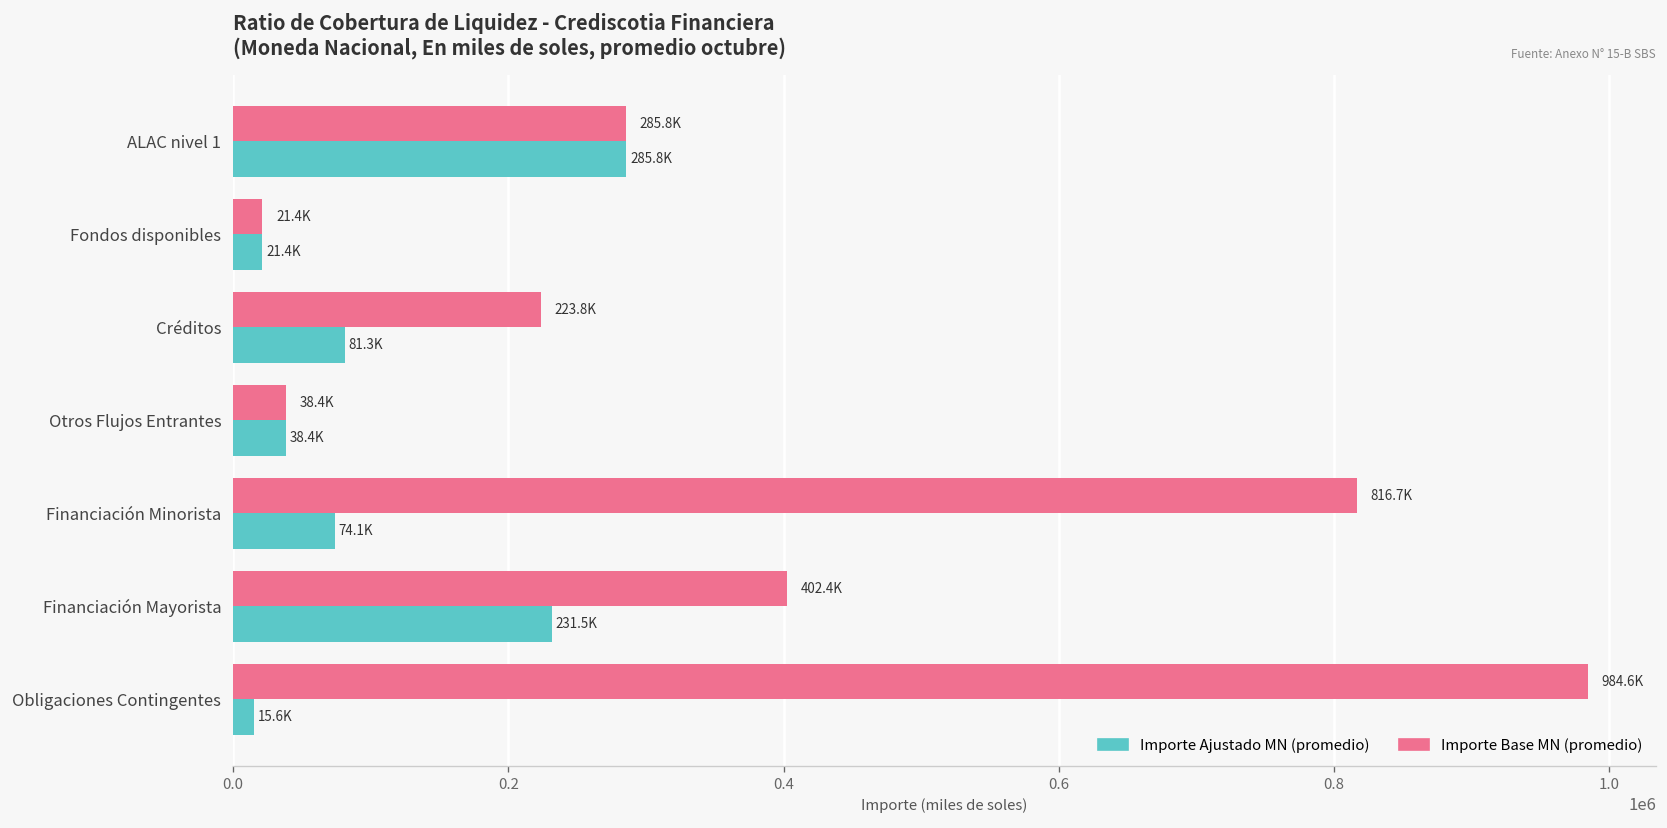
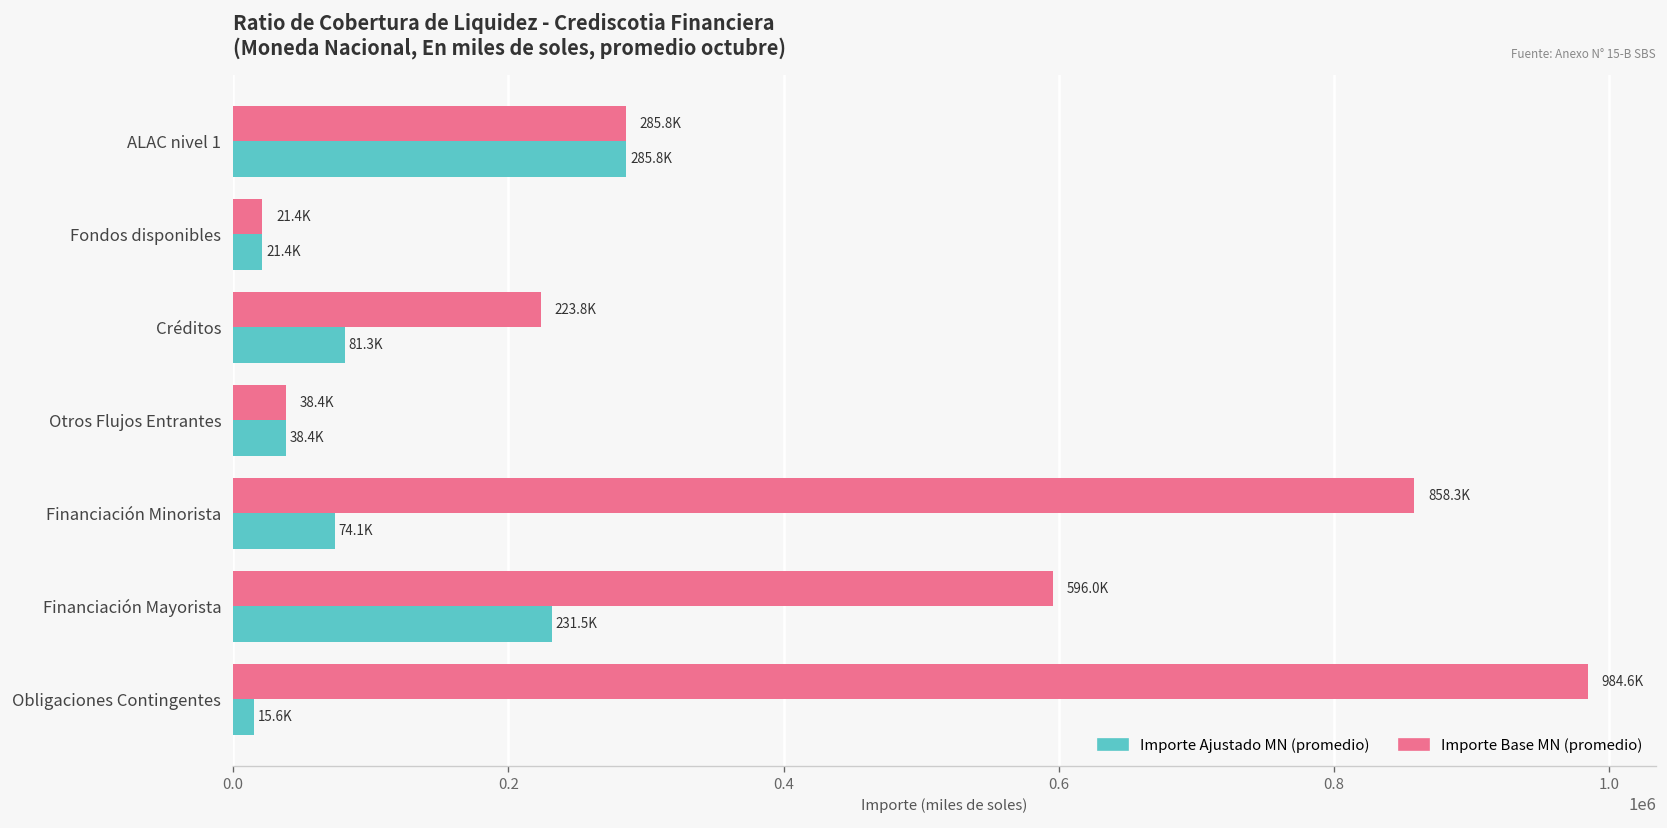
Importe Base MN (promedio), Financiación Minorista: 816.7K -> 858.3K
Importe Base MN (promedio), Financiación Mayorista: 402.4K -> 596.0K
